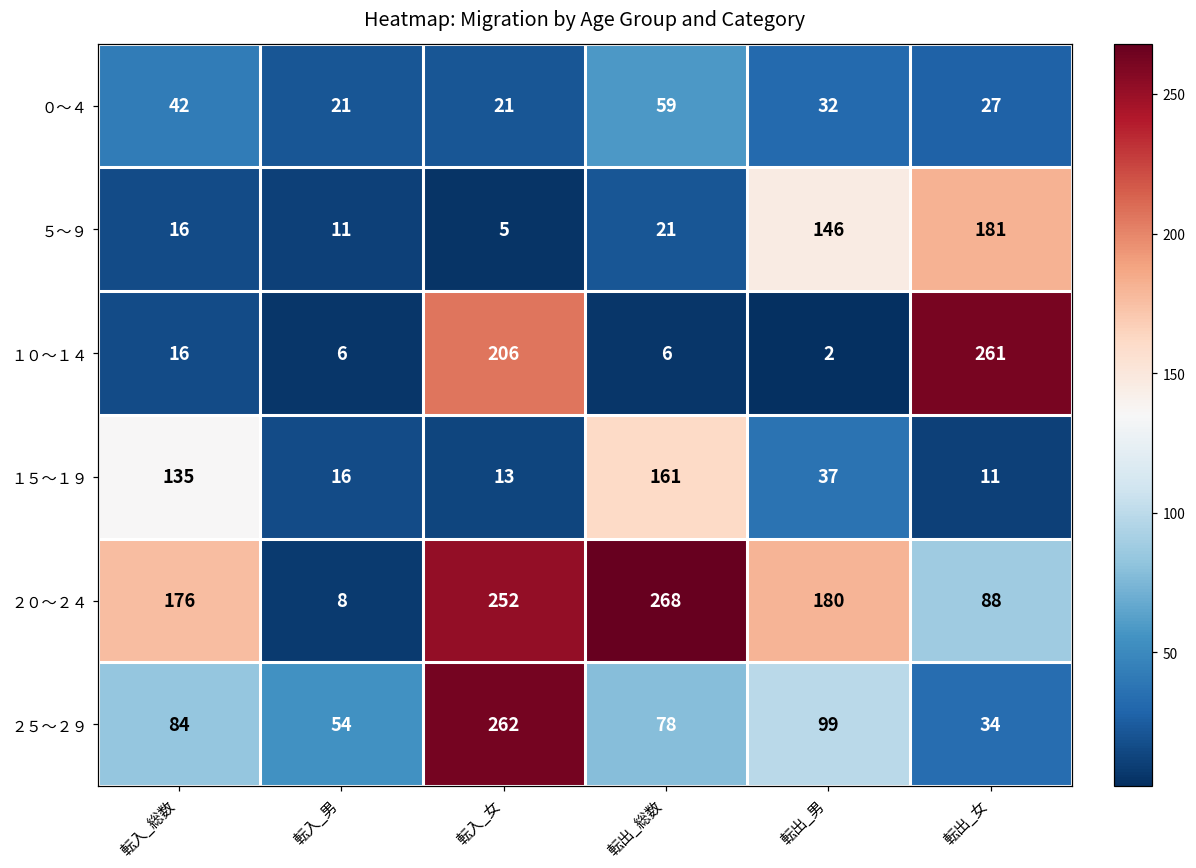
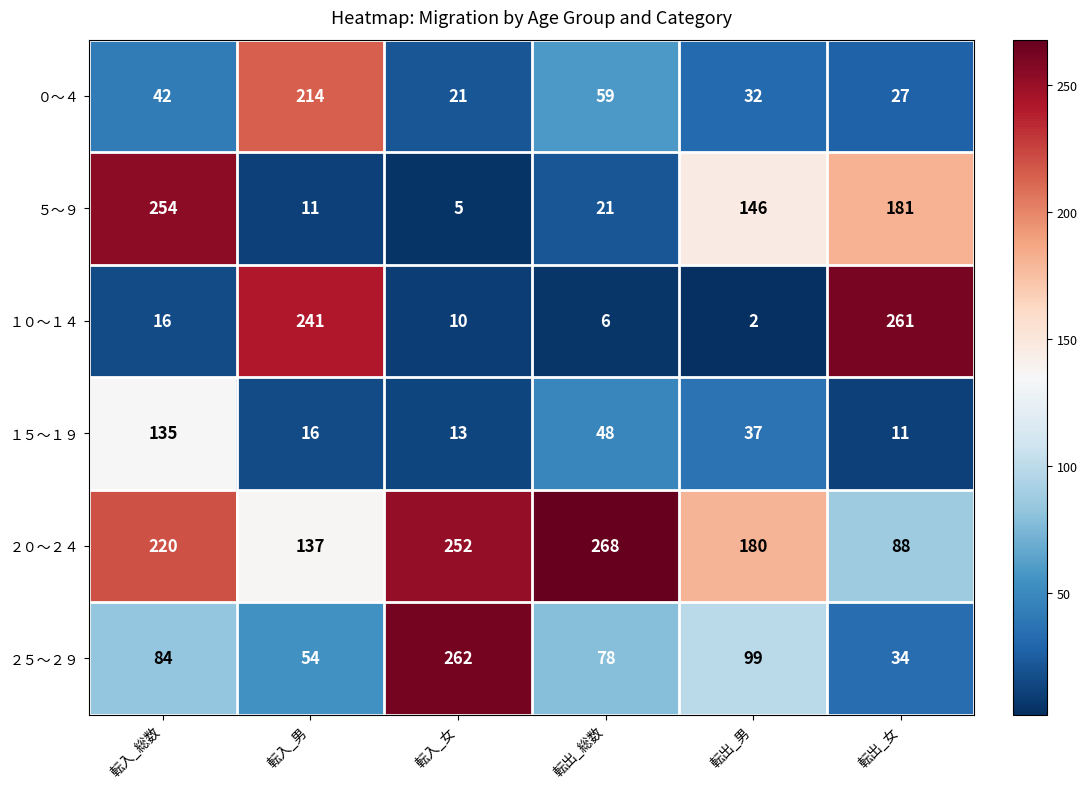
０～４, 転入_男: 21 -> 214
５～９, 転入_総数: 16 -> 254
１０～１４, 転入_男: 6 -> 241
１０～１４, 転入_女: 206 -> 10
１５～１９, 転出_総数: 161 -> 48
２０～２４, 転入_総数: 176 -> 220
２０～２４, 転入_男: 8 -> 137
